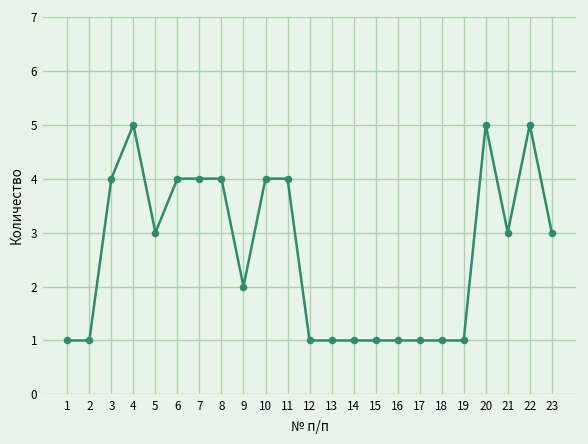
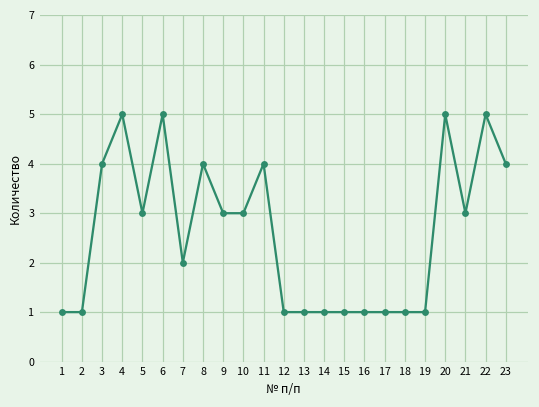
6: 4 -> 5
7: 4 -> 2
9: 2 -> 3
10: 4 -> 3
23: 3 -> 4
